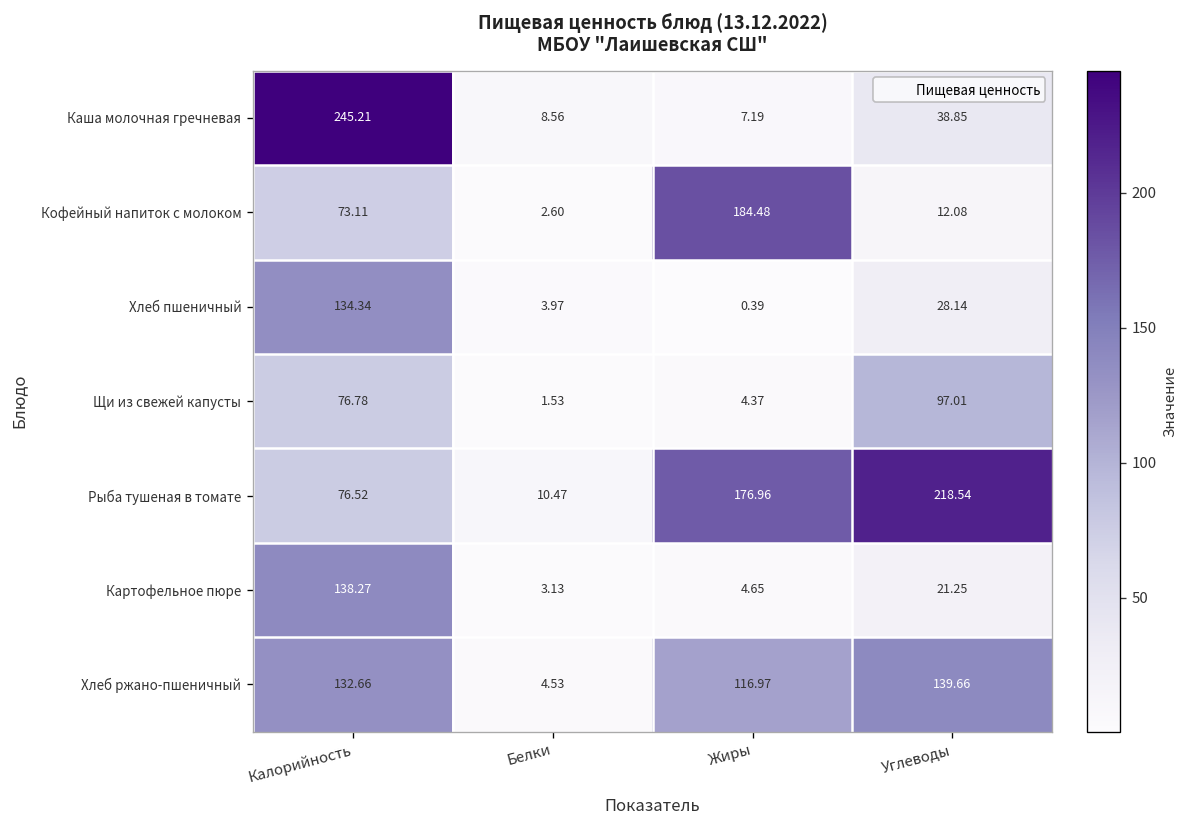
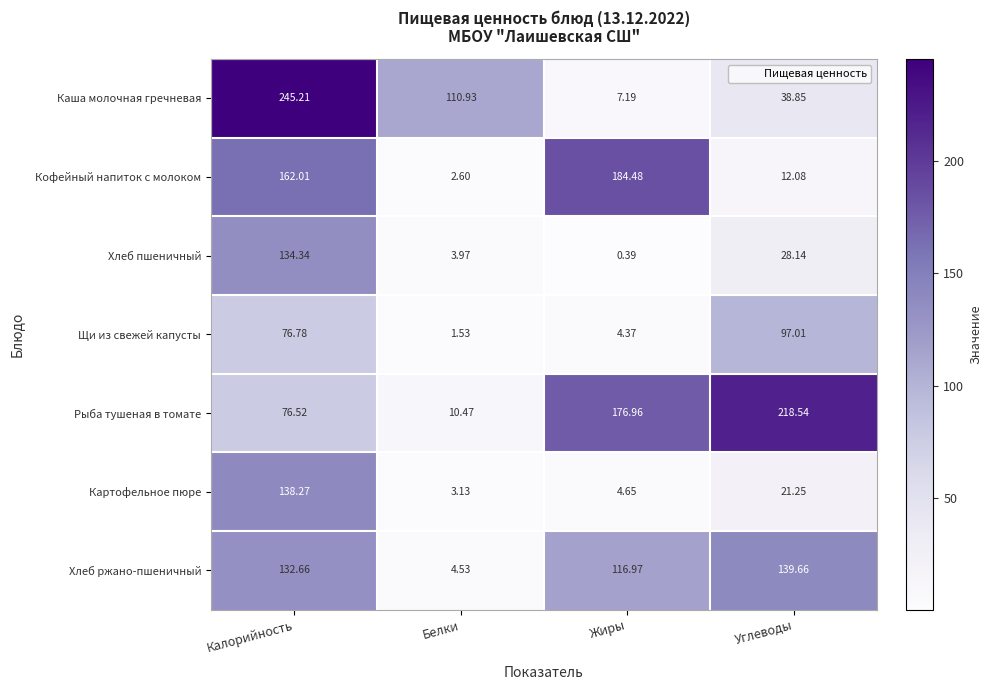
Каша молочная гречневая, Белки: 8.56 -> 110.93
Кофейный напиток с молоком, Калорийность: 73.11 -> 162.01
